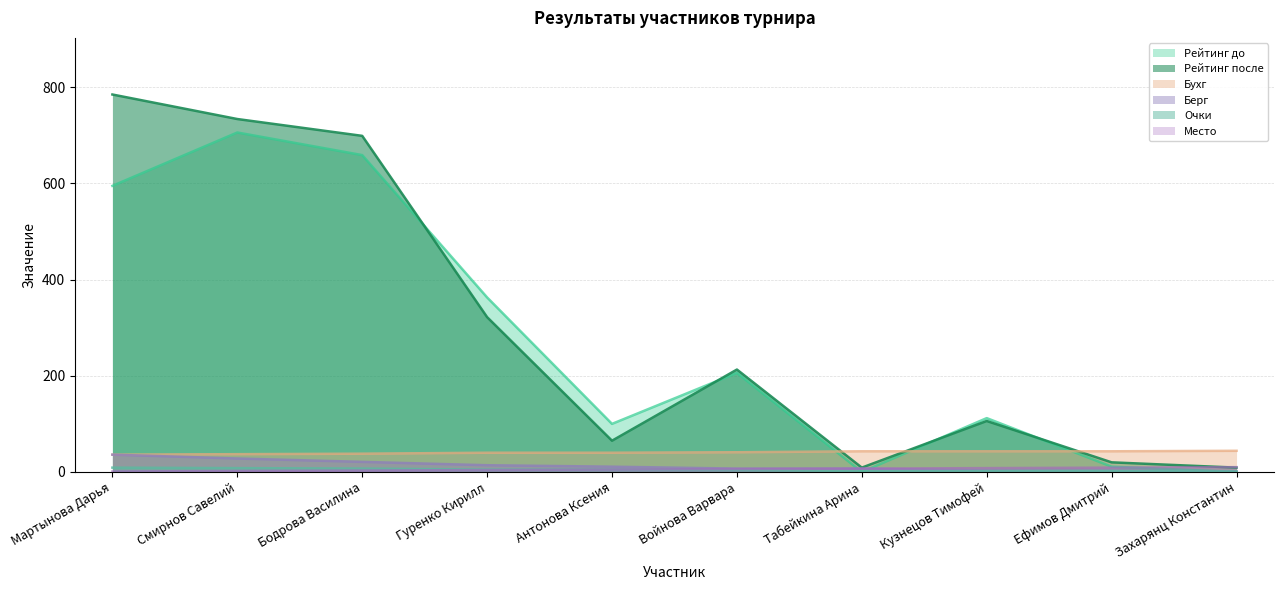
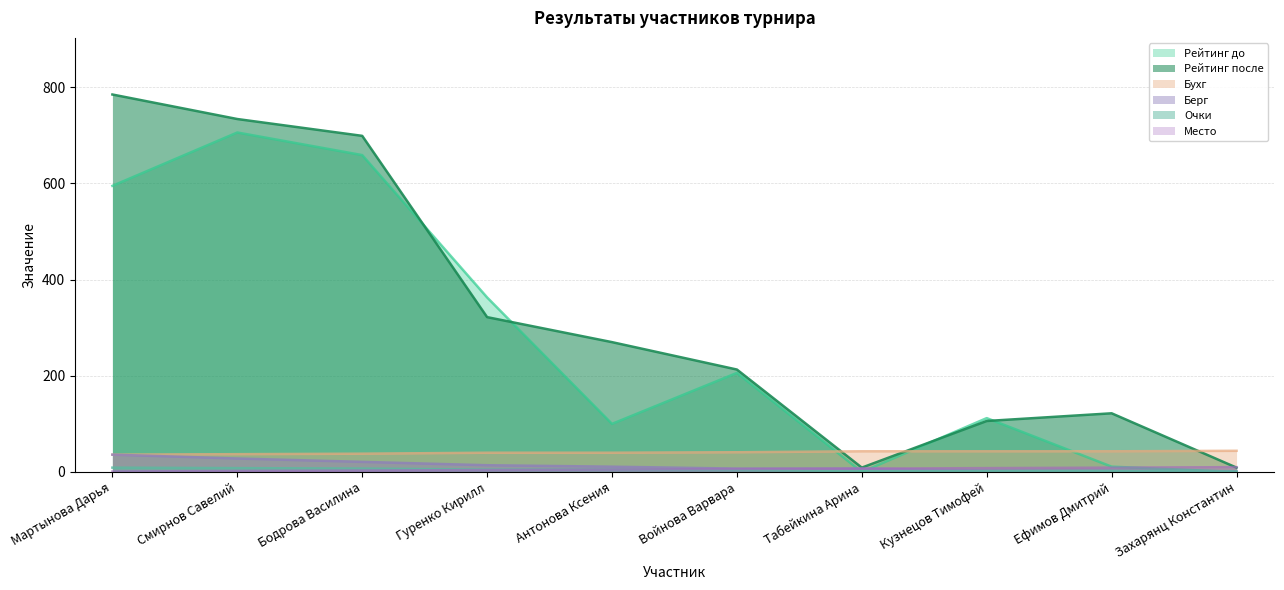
Рейтинг после, Антонова Ксения: 70 -> 270
Рейтинг после, Ефимов Дмитрий: 20 -> 120
